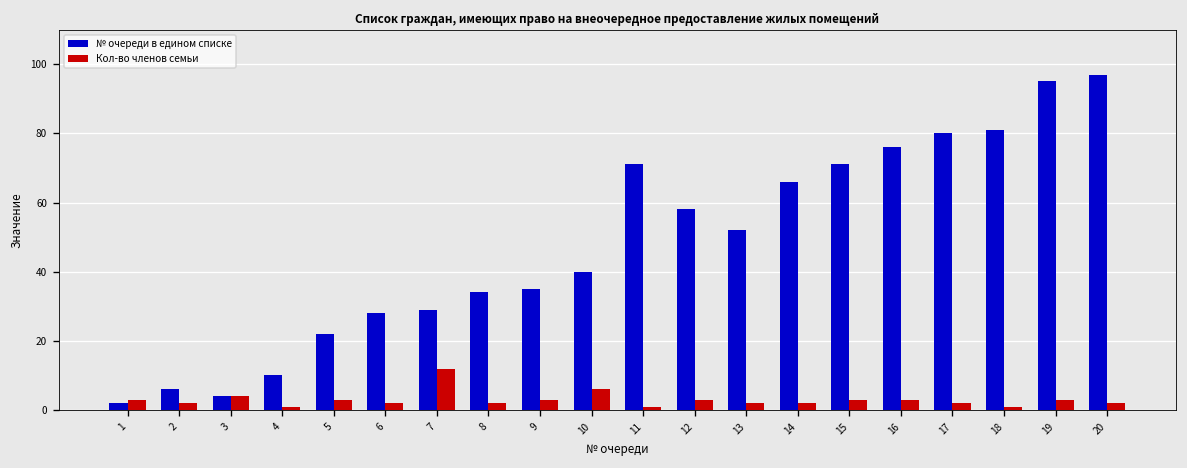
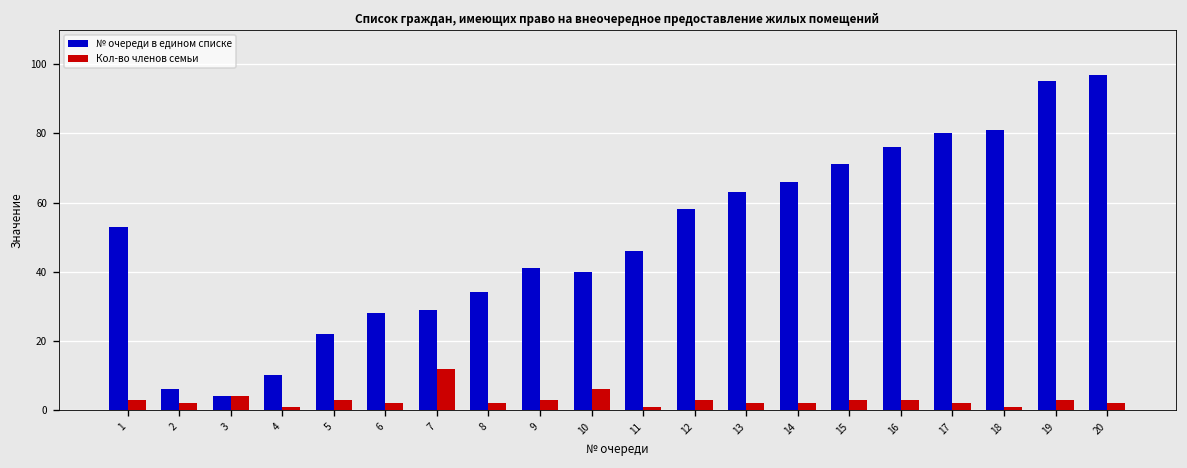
№ очереди в едином списке, 1: 2 -> 53
№ очереди в едином списке, 9: 35 -> 41
№ очереди в едином списке, 11: 71 -> 46
№ очереди в едином списке, 13: 52 -> 63
